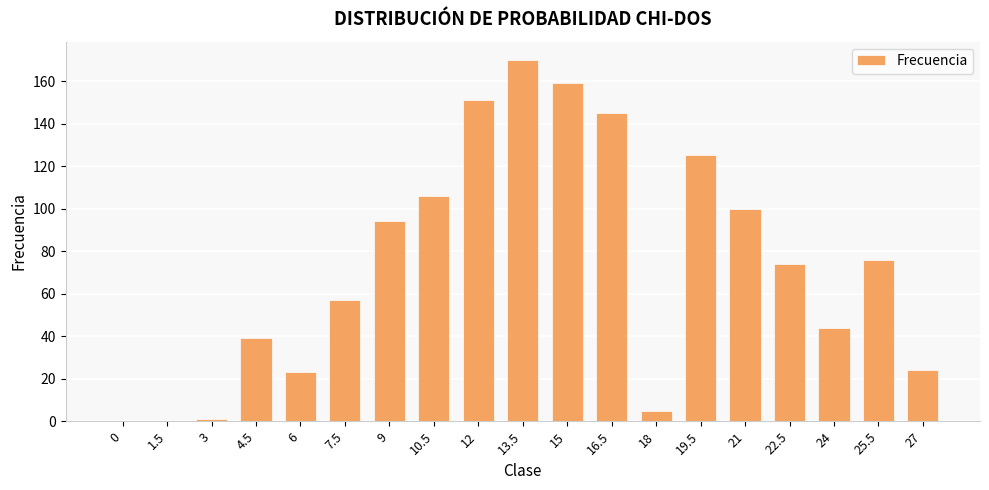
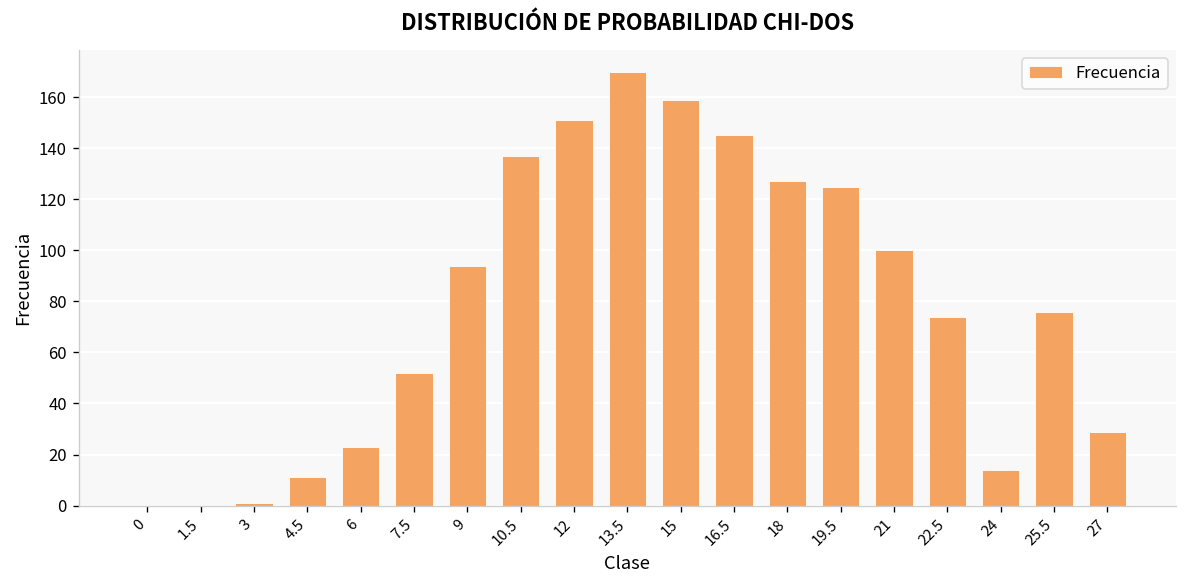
4.5: 39 -> 11
7.5: 57 -> 52
10.5: 106 -> 137
18: 5 -> 127
24: 44 -> 14
27: 24 -> 29
